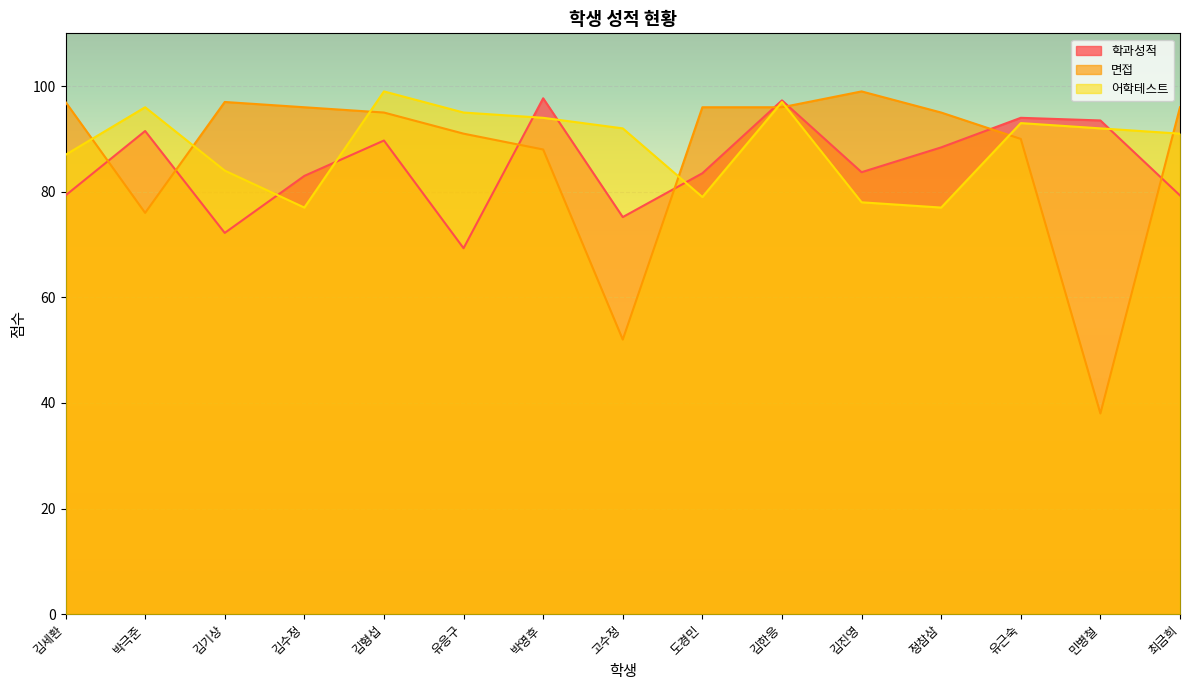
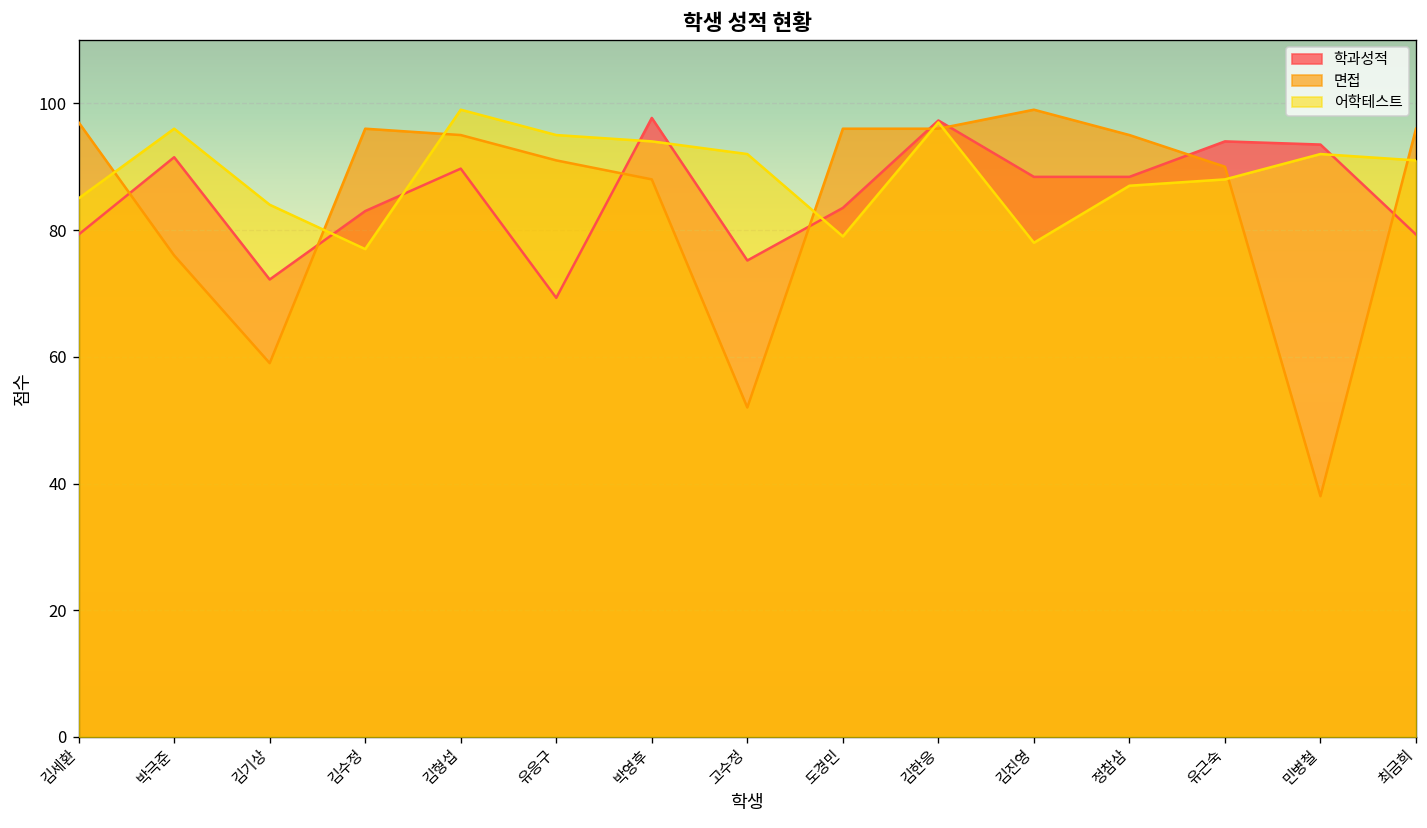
어학테스트, 김세환: 87 -> 85
면접, 김기상: 97 -> 59
학과성적, 김진영: 84 -> 88
어학테스트, 정참삼: 77 -> 87
어학테스트, 유근숙: 93 -> 88
